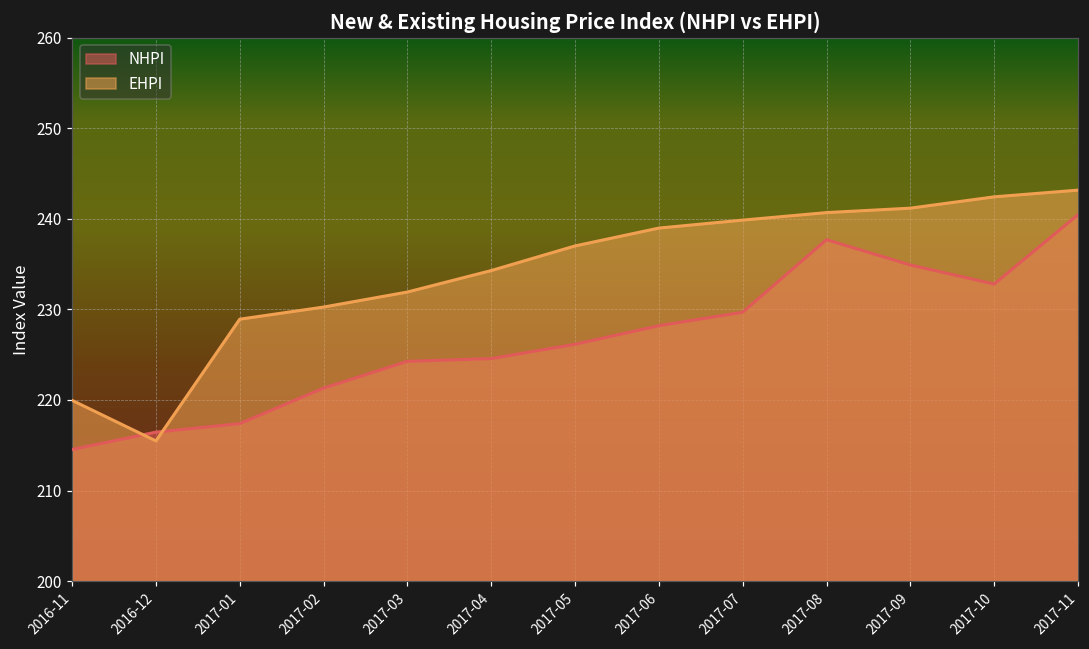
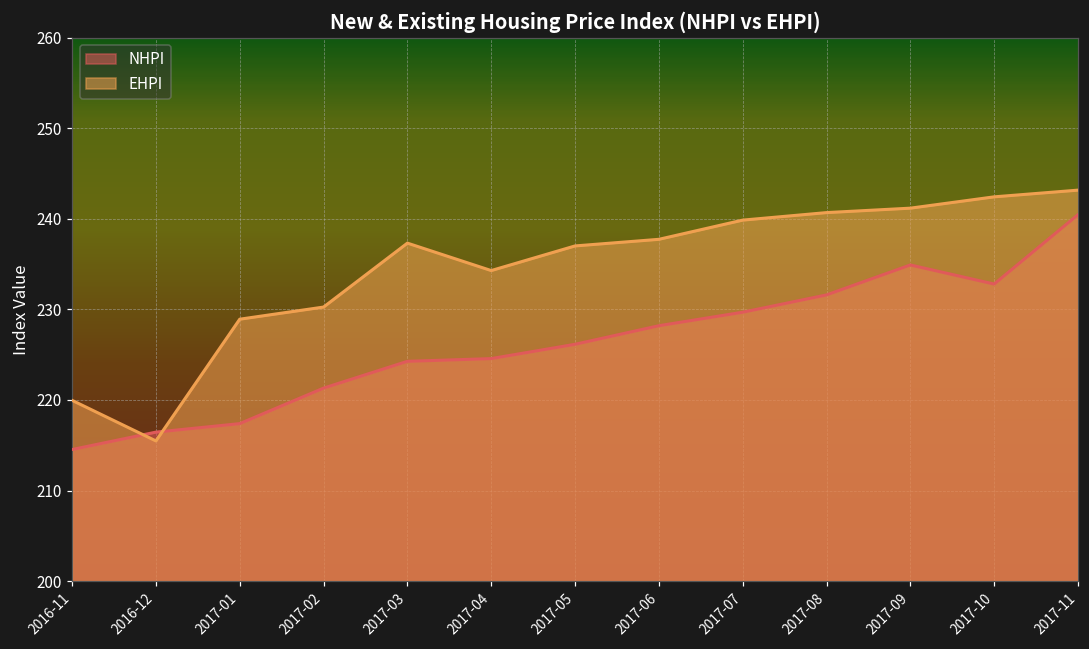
EHPI, 2017-03: 232 -> 237
EHPI, 2017-06: 239 -> 238
NHPI, 2017-08: 238 -> 232
